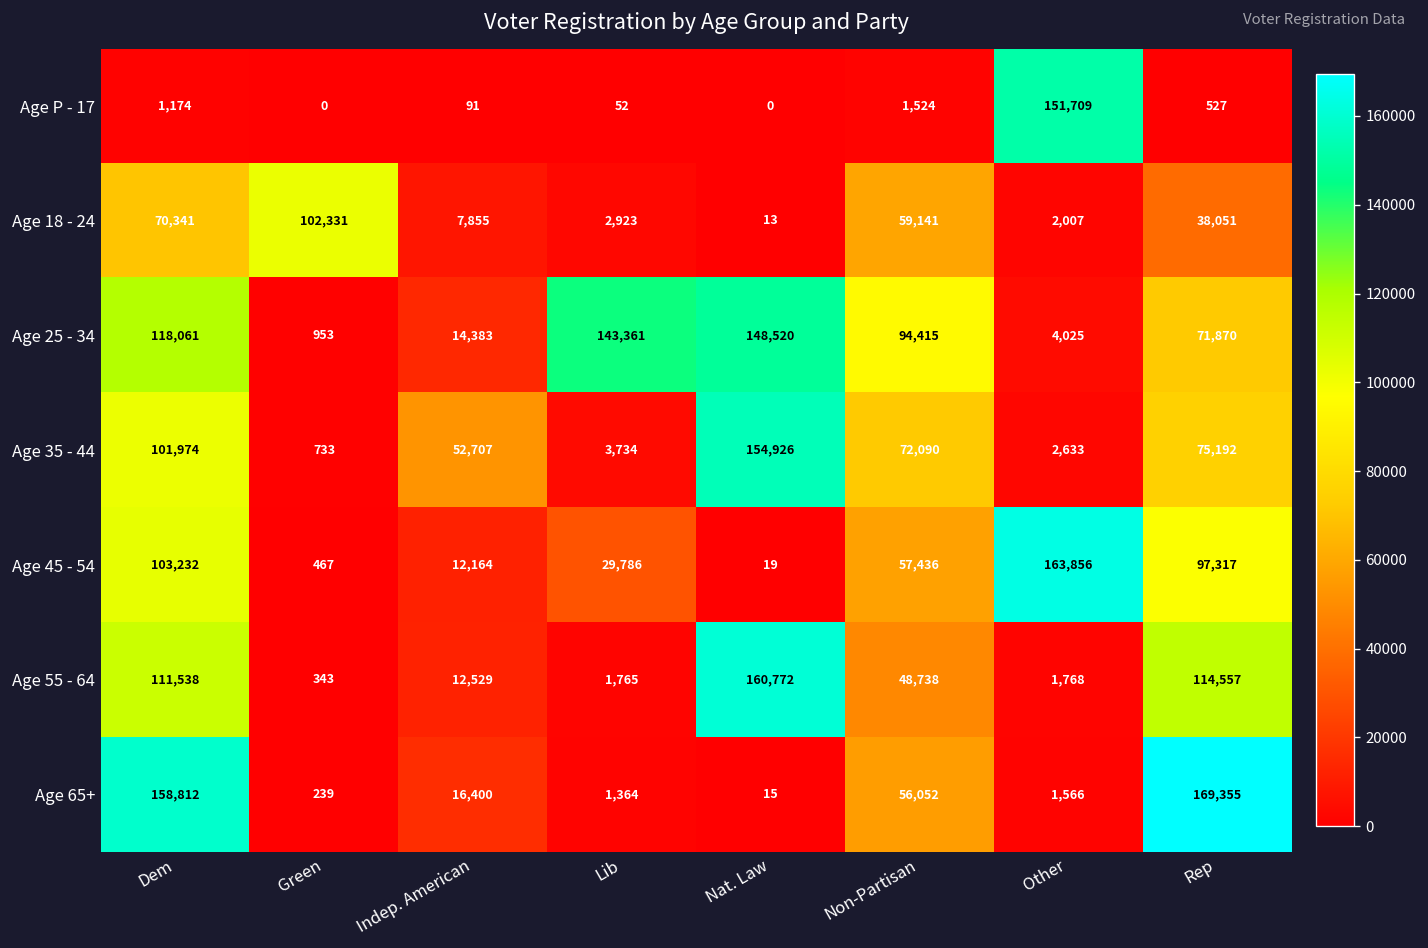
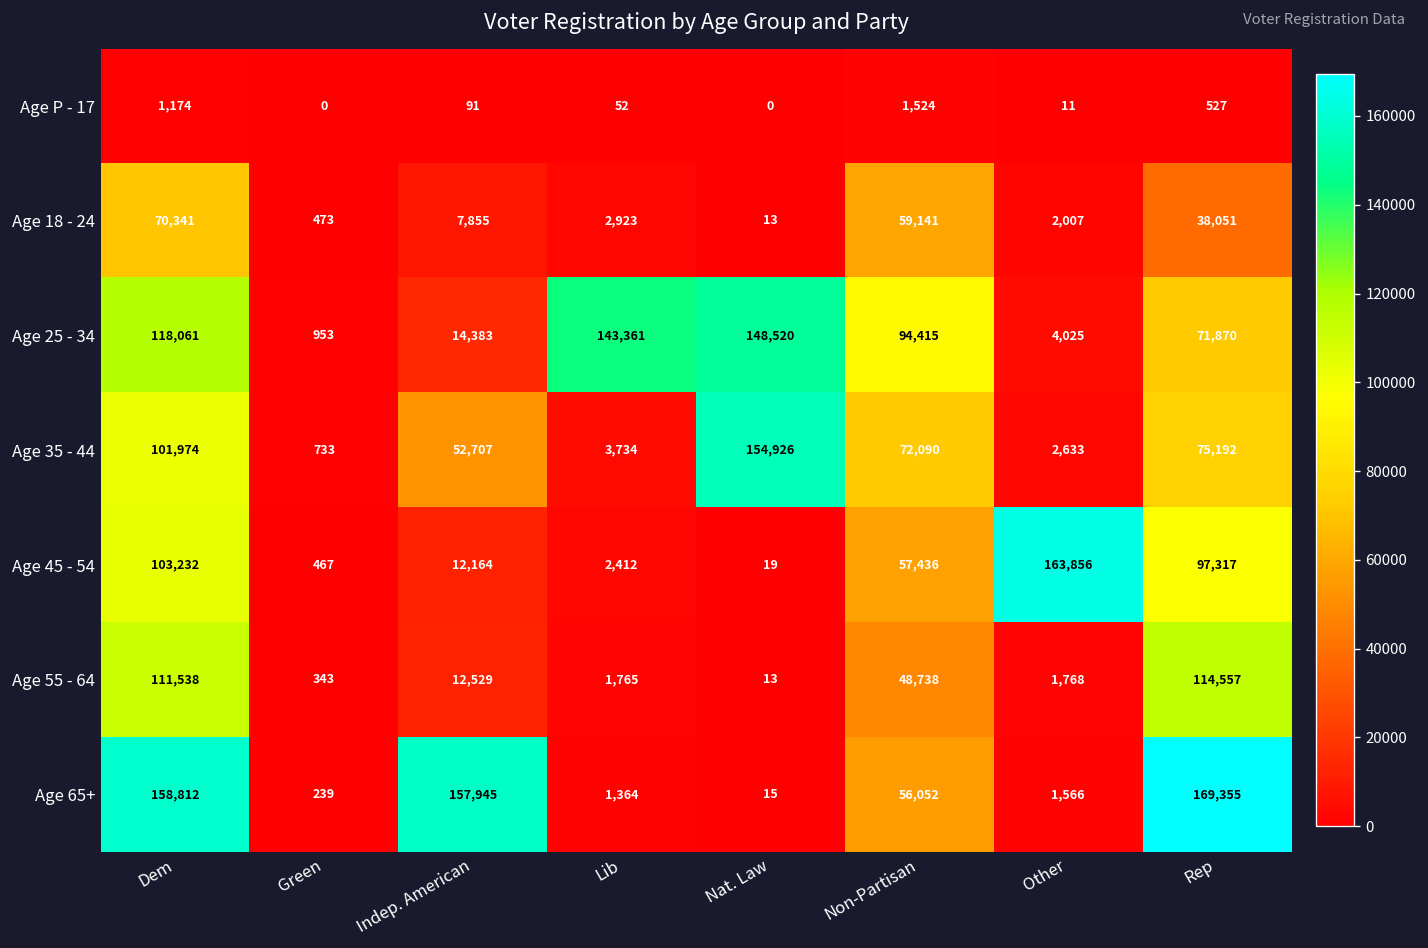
Age P - 17, Other: 151,709 -> 11
Age 18 - 24, Green: 102,331 -> 473
Age 45 - 54, Lib: 29,786 -> 2,412
Age 55 - 64, Nat. Law: 160,772 -> 13
Age 65+, Indep. American: 16,400 -> 157,945
